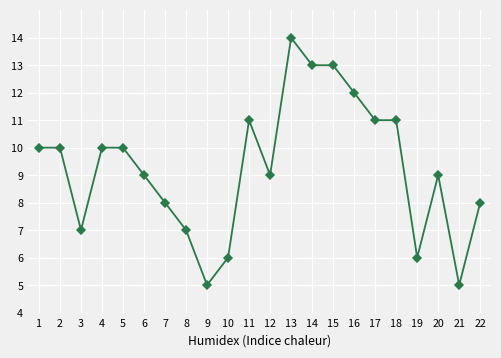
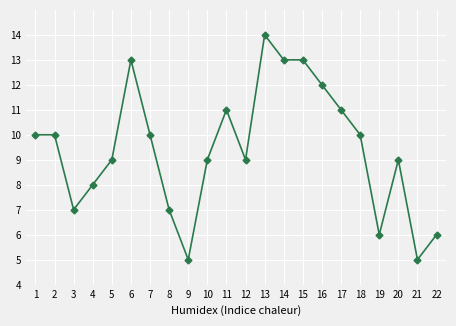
4: 10 -> 8
5: 10 -> 9
6: 9 -> 13
7: 8 -> 10
10: 6 -> 9
18: 11 -> 10
22: 8 -> 6
